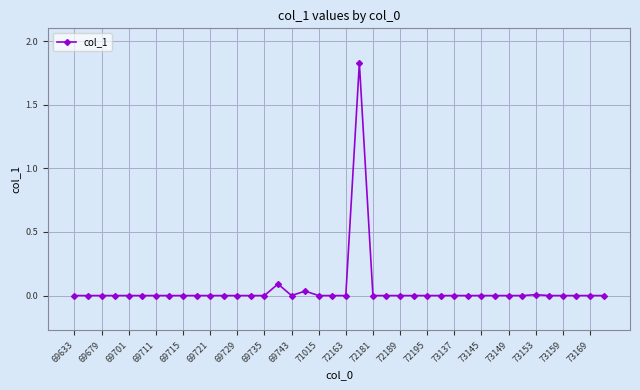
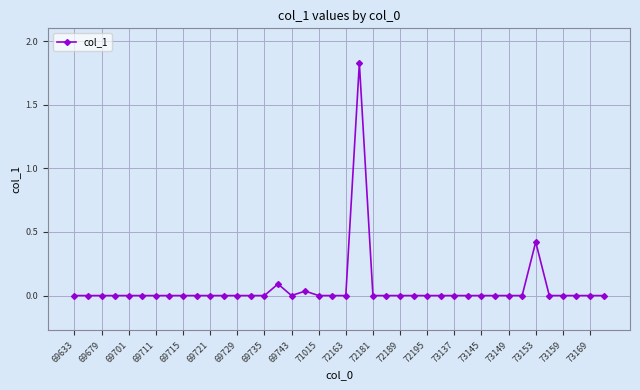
73153: 0.01 -> 0.42
